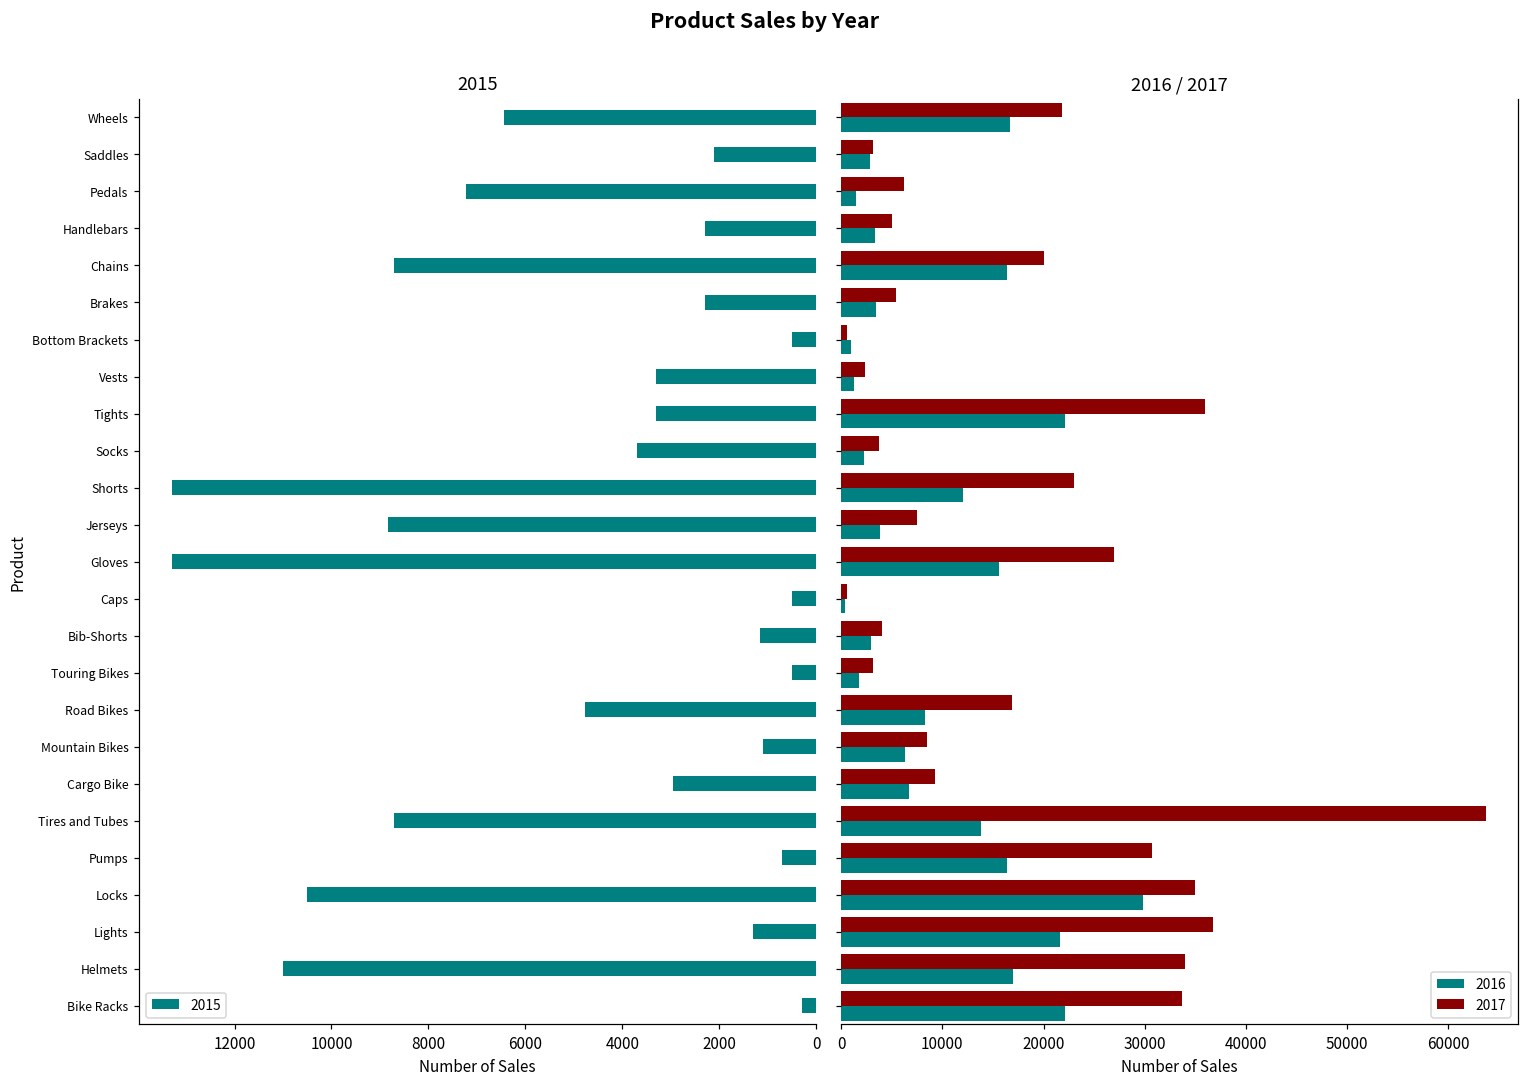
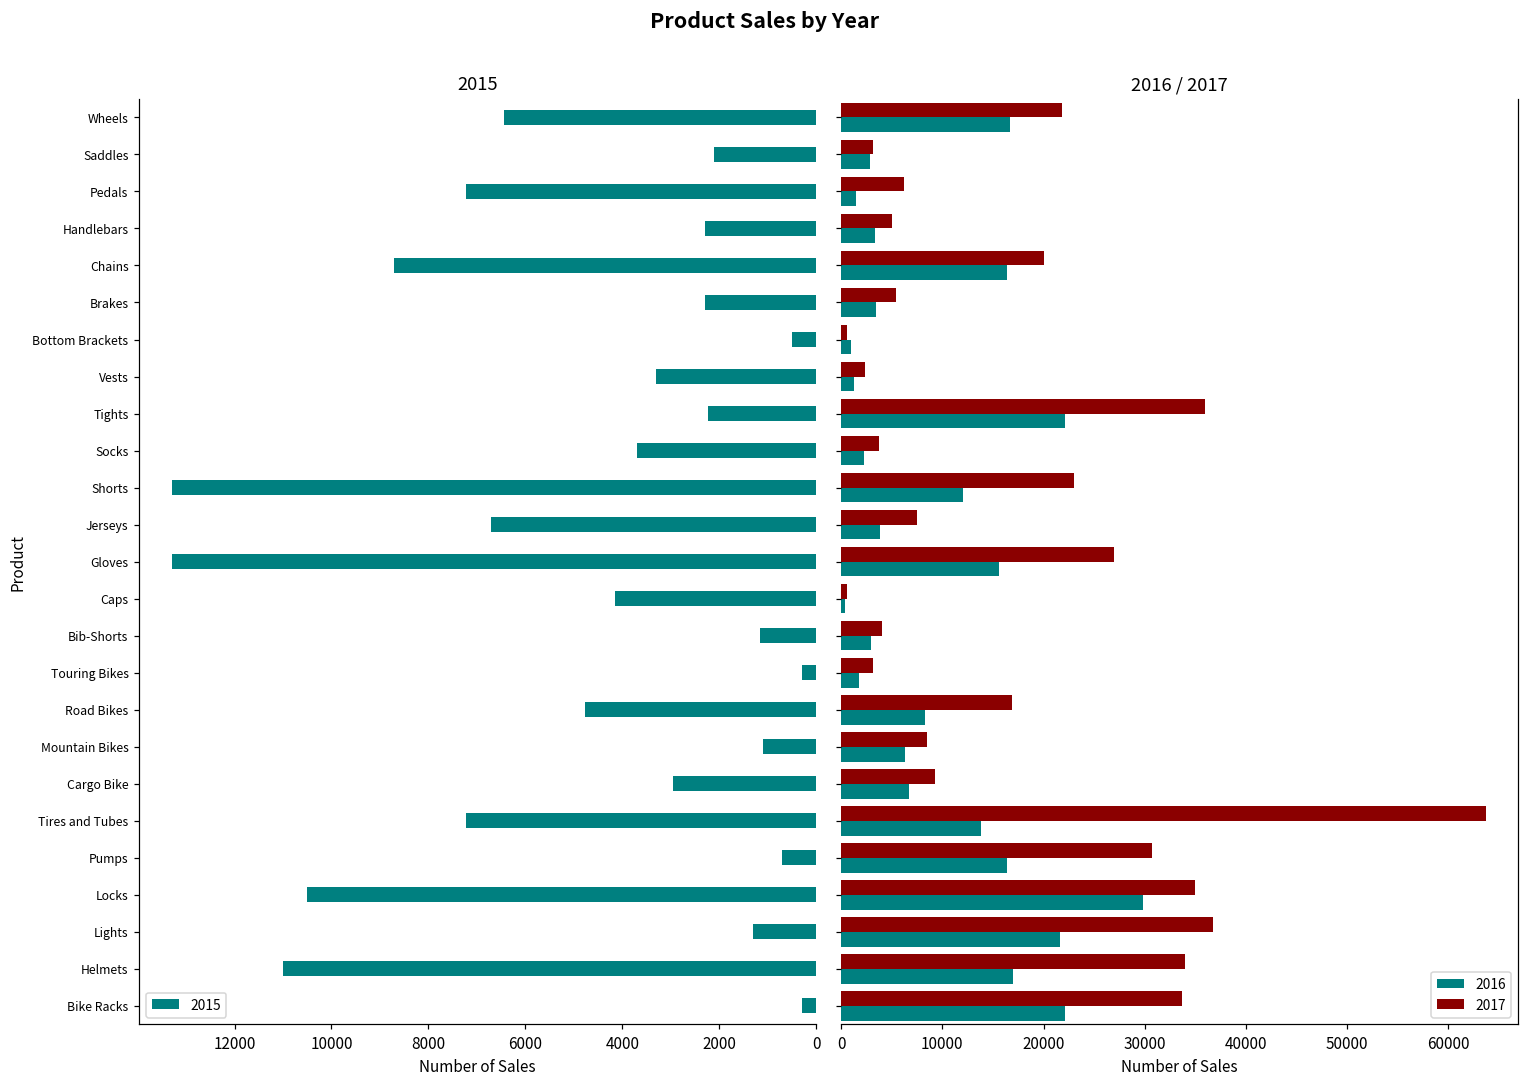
2015, Tights: 3300 -> 2200
2015, Jerseys: 8800 -> 6700
2015, Caps: 500 -> 4100
2015, Touring Bikes: 500 -> 300
2015, Tires and Tubes: 8700 -> 7200
